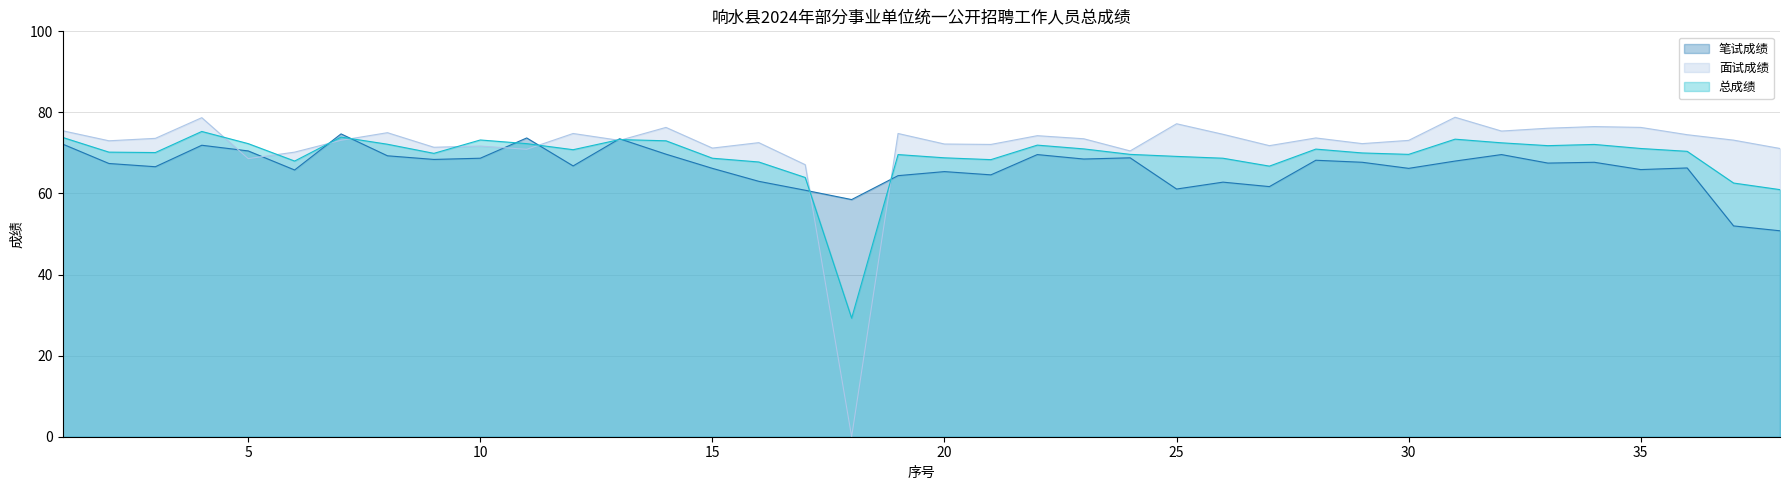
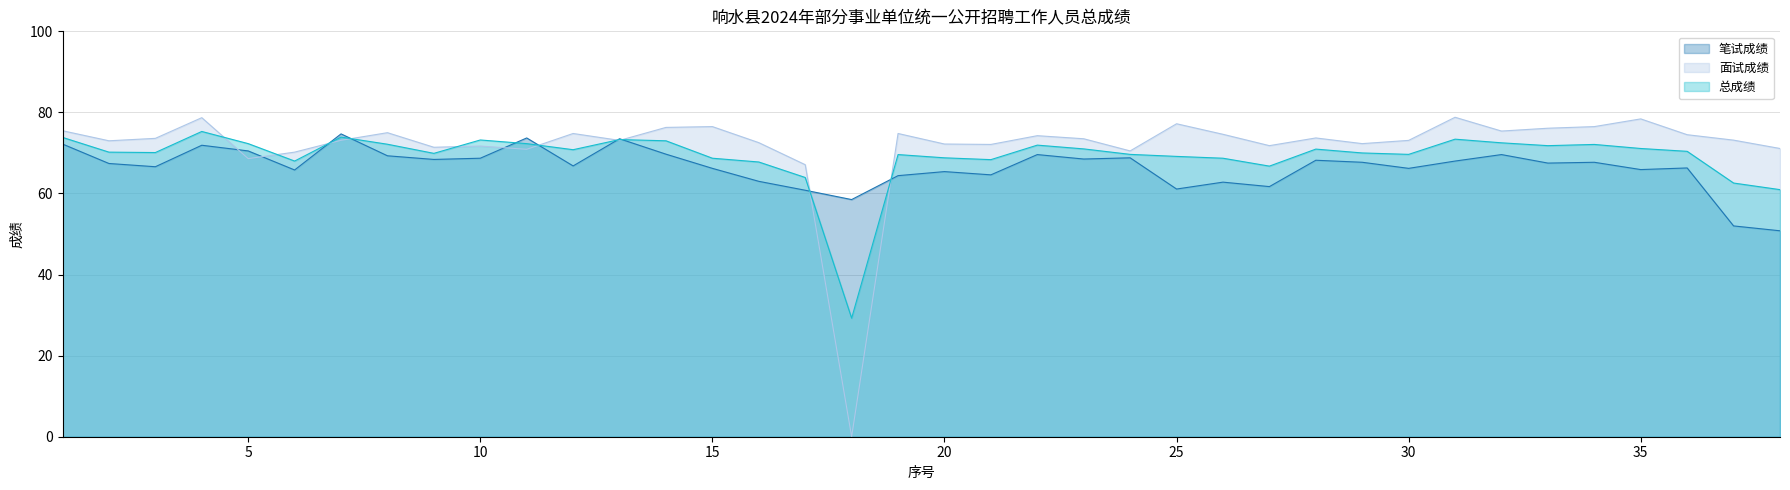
面试成绩, 15: 71 -> 77
面试成绩, 35: 76 -> 78
